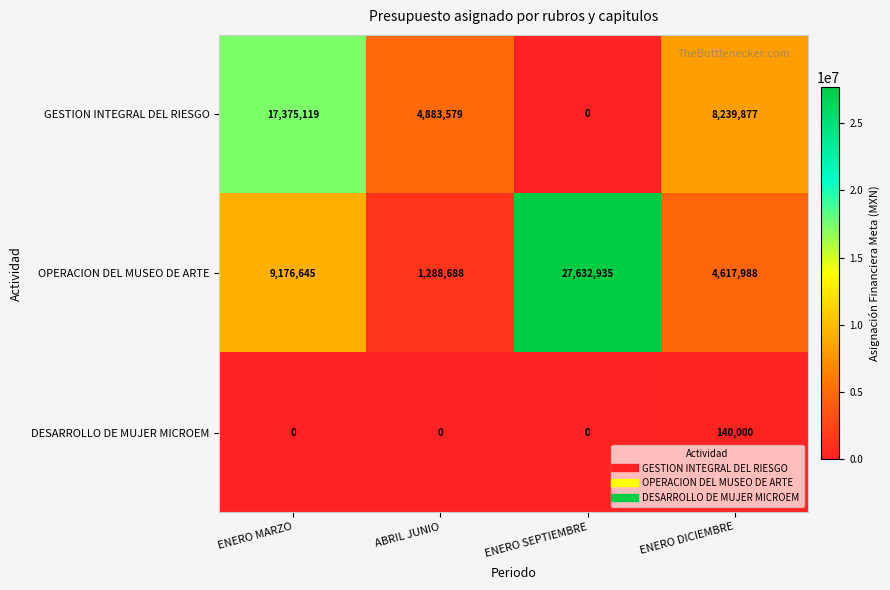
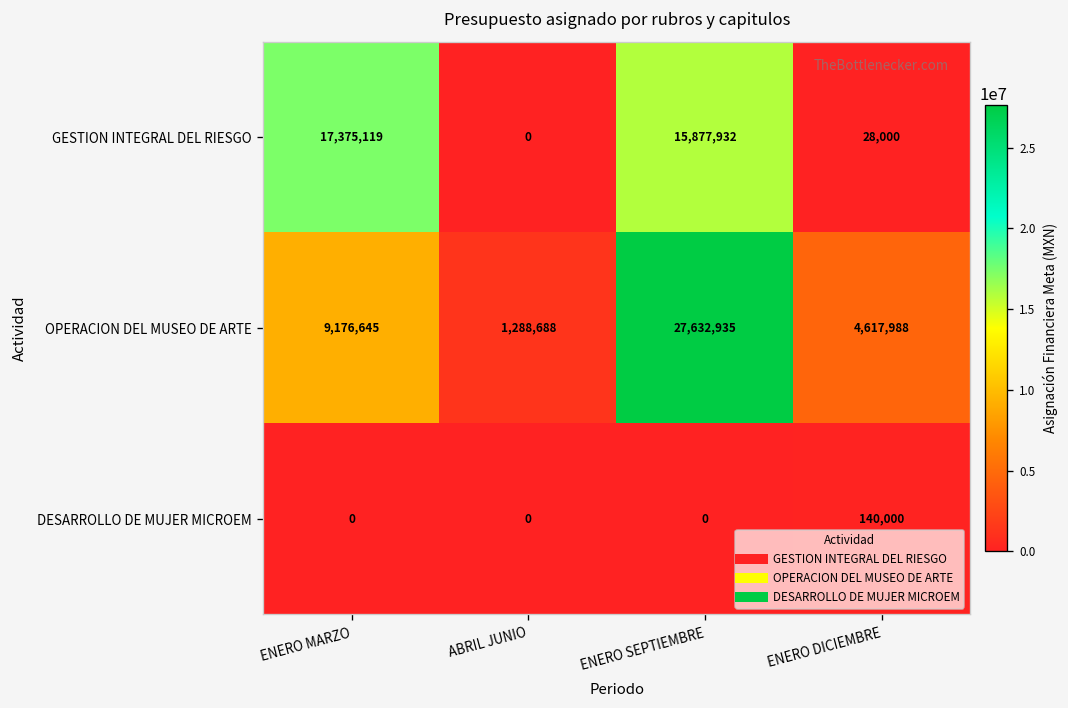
GESTION INTEGRAL DEL RIESGO, ABRIL JUNIO: 4,883,579 -> 0
GESTION INTEGRAL DEL RIESGO, ENERO SEPTIEMBRE: 0 -> 15,877,932
GESTION INTEGRAL DEL RIESGO, ENERO DICIEMBRE: 8,239,877 -> 28,000
